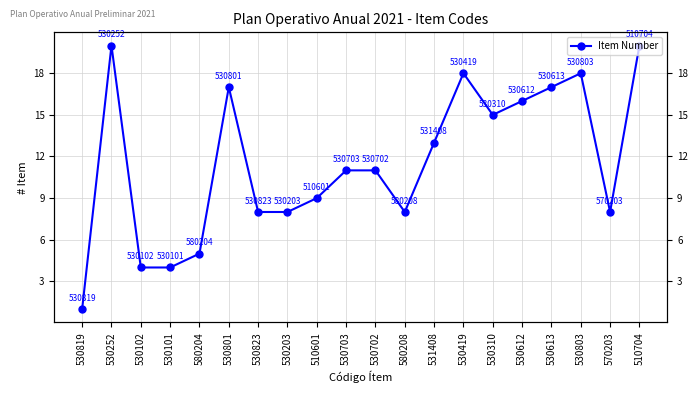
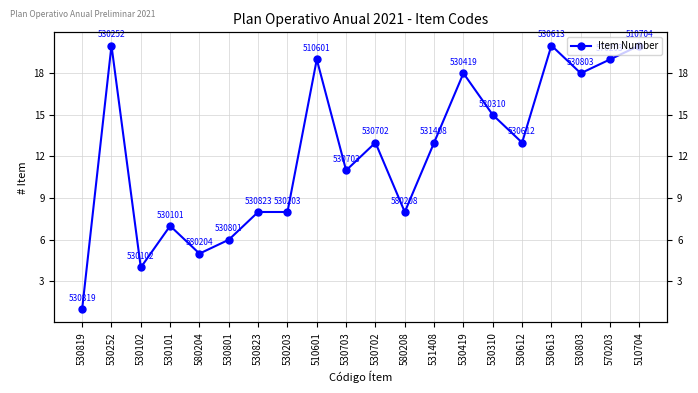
530101: 4 -> 7
530801: 17 -> 6
510601: 9 -> 19
530702: 11 -> 13
530612: 16 -> 13
530613: 17 -> 20
570203: 8 -> 19
